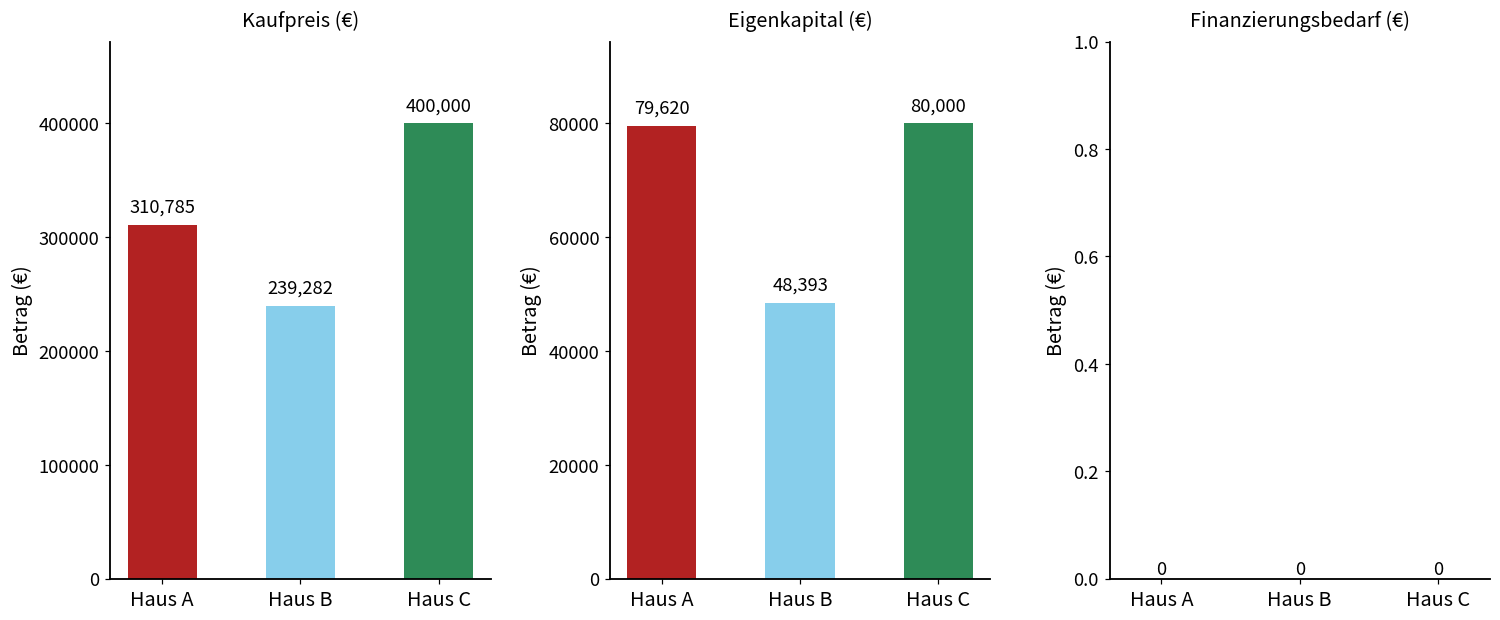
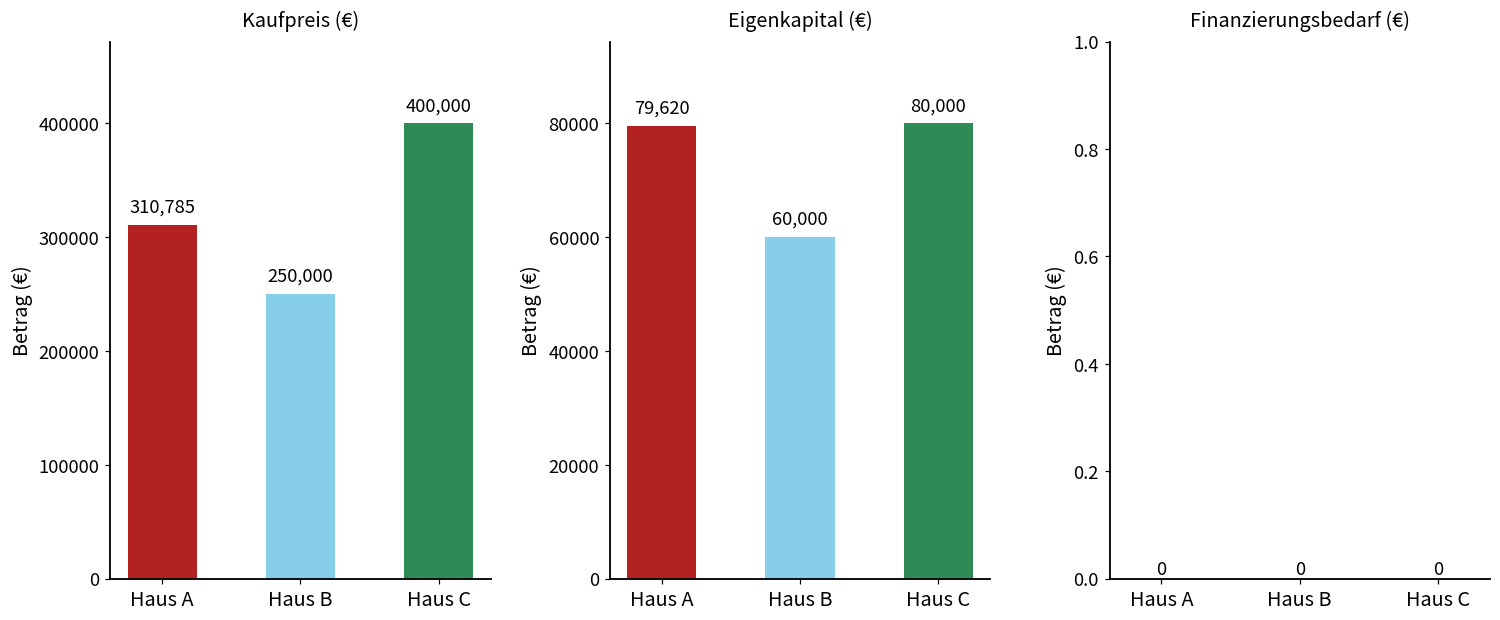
Kaufpreis (€), Haus B: 239,282 -> 250,000
Eigenkapital (€), Haus B: 48,393 -> 60,000
